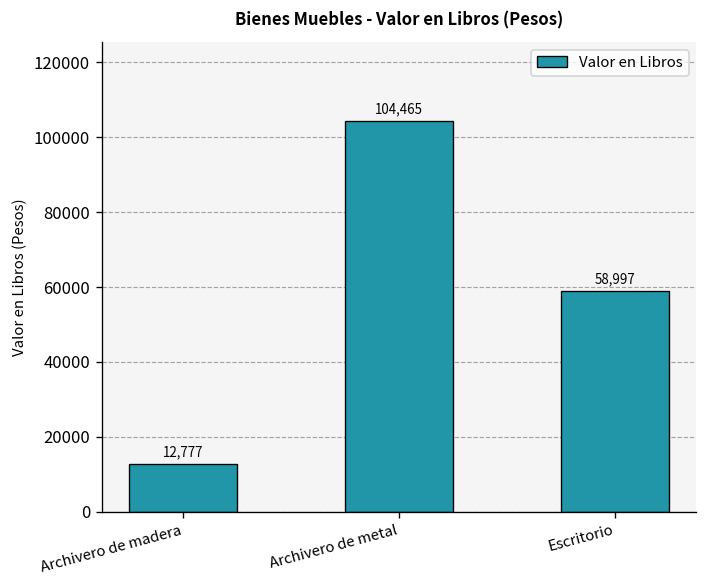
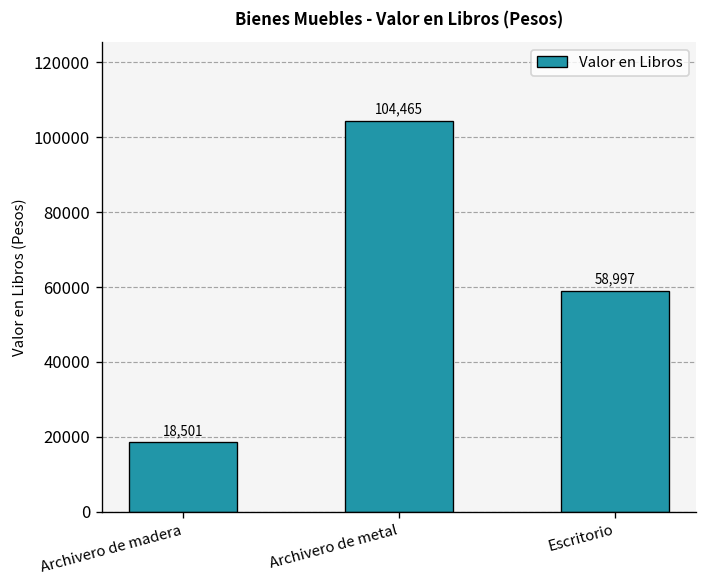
Archivero de madera: 12,777 -> 18,501
